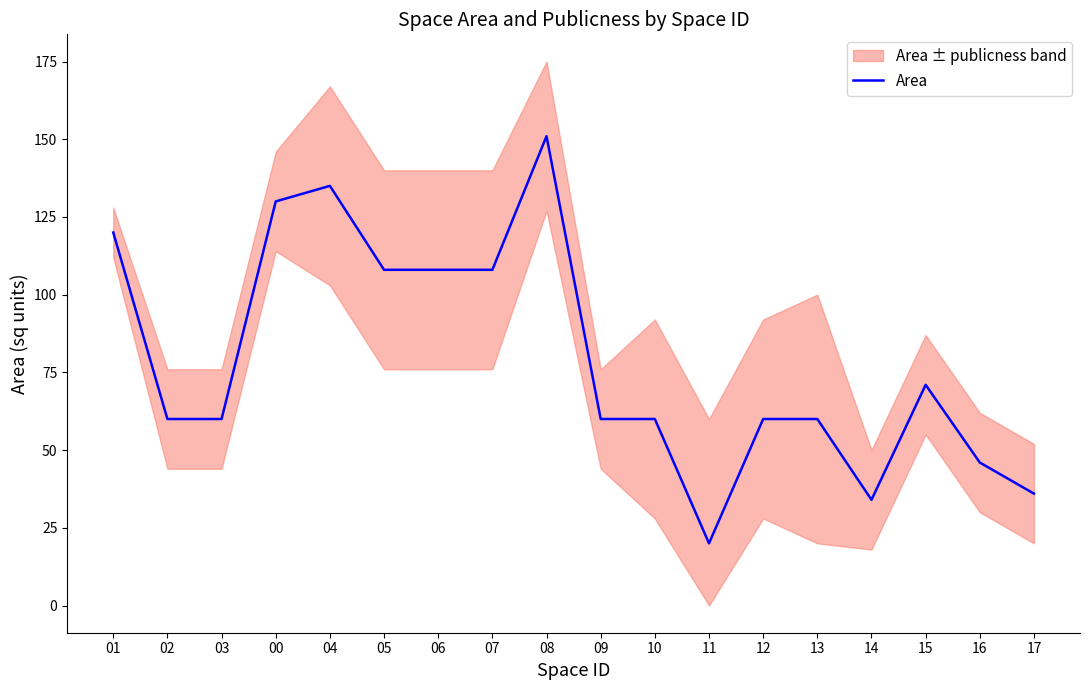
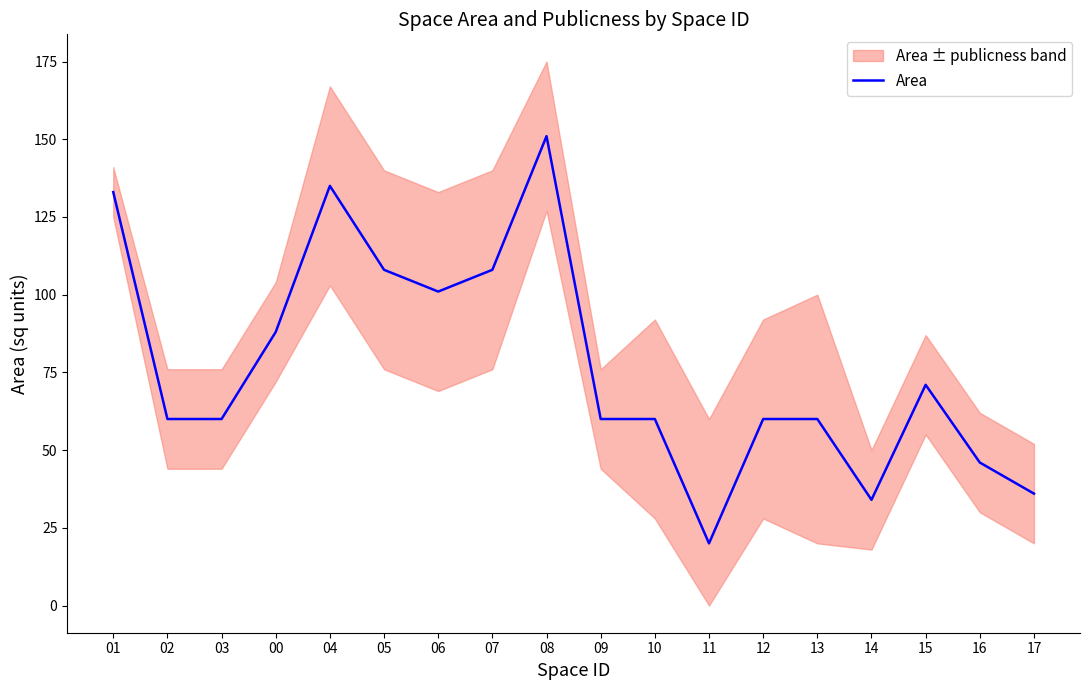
Area, 01: 120 -> 133
Area, 00: 130 -> 88
Area, 06: 108 -> 101
